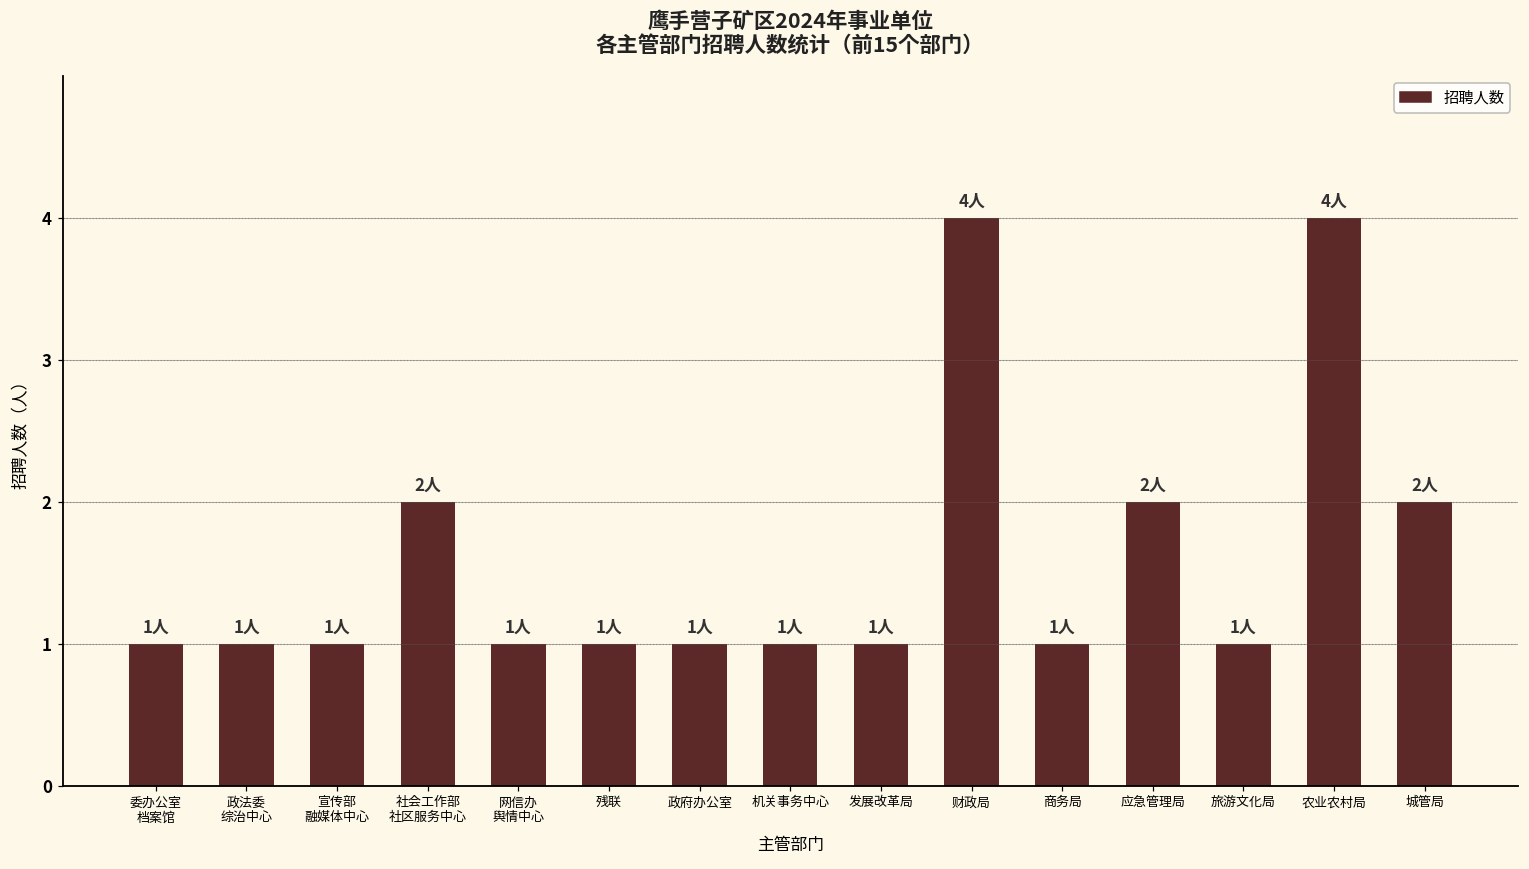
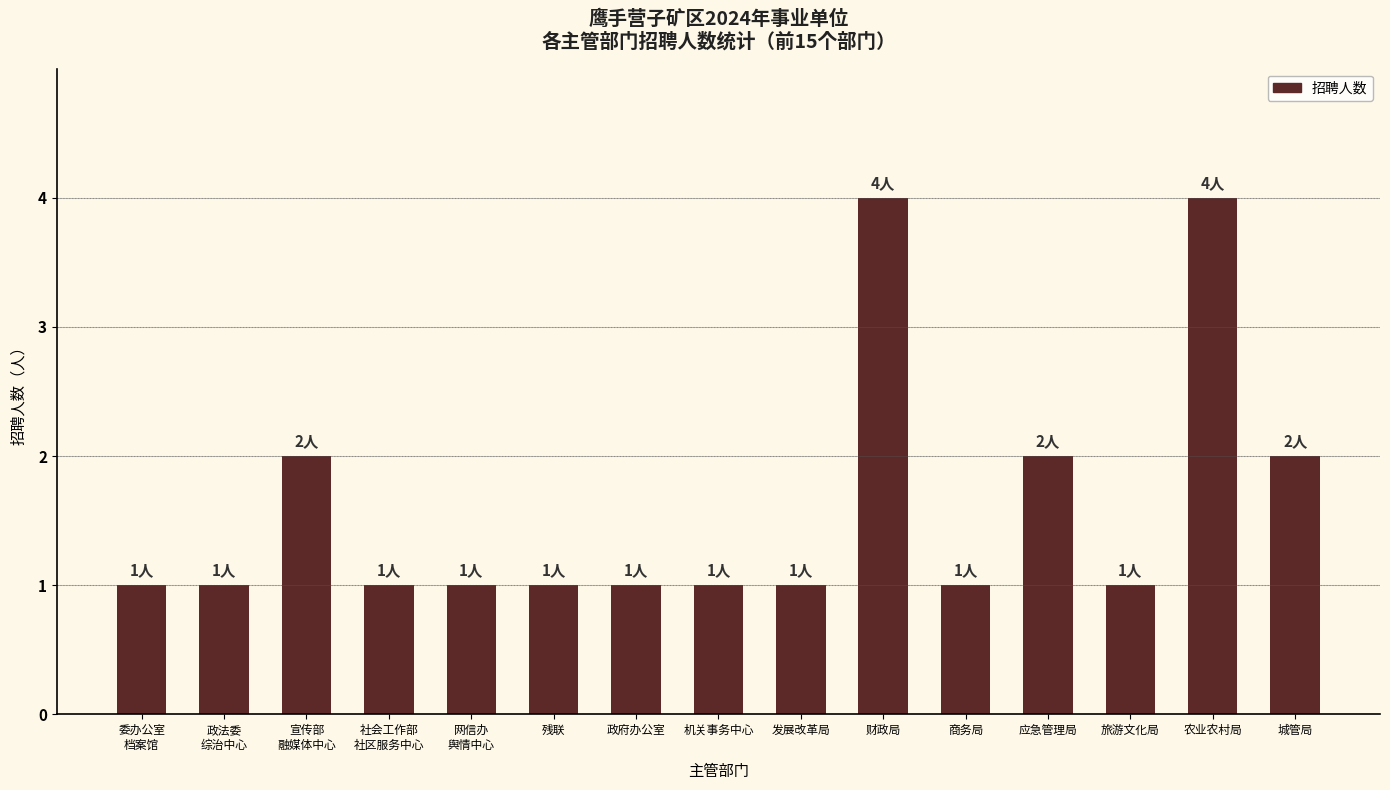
宣传部 融媒体中心: 1人 -> 2人
社会工作部 社区服务中心: 2人 -> 1人
